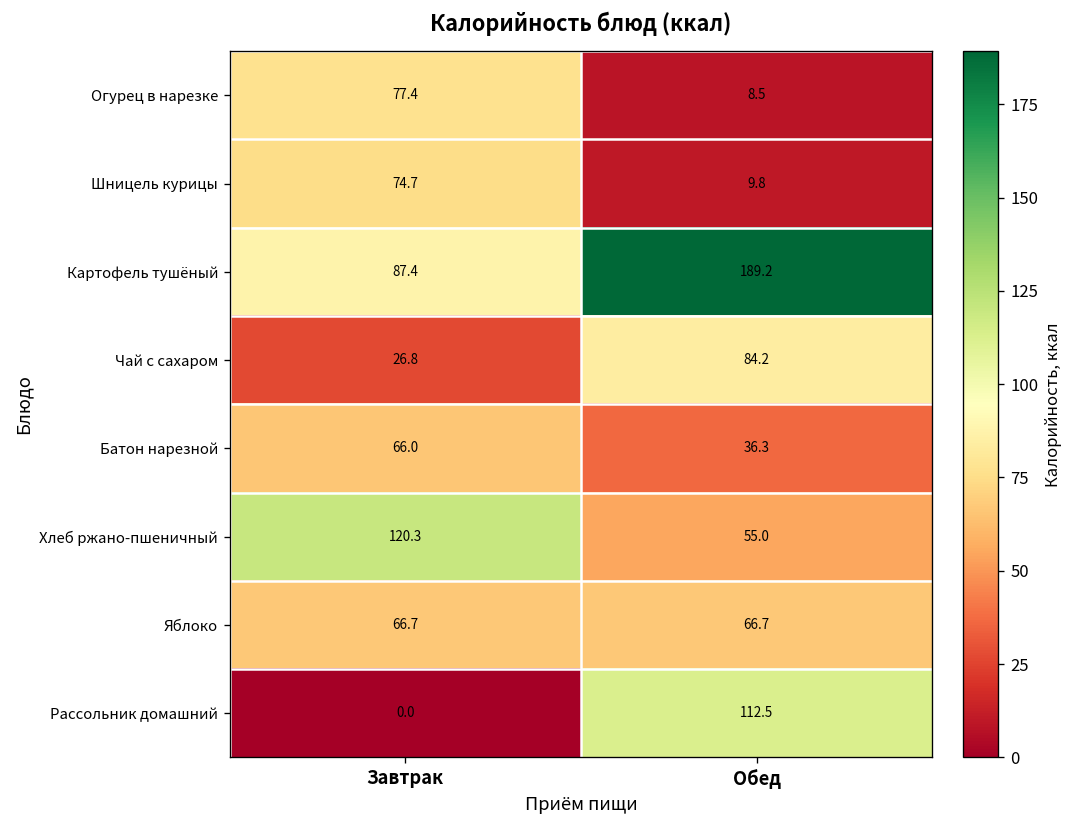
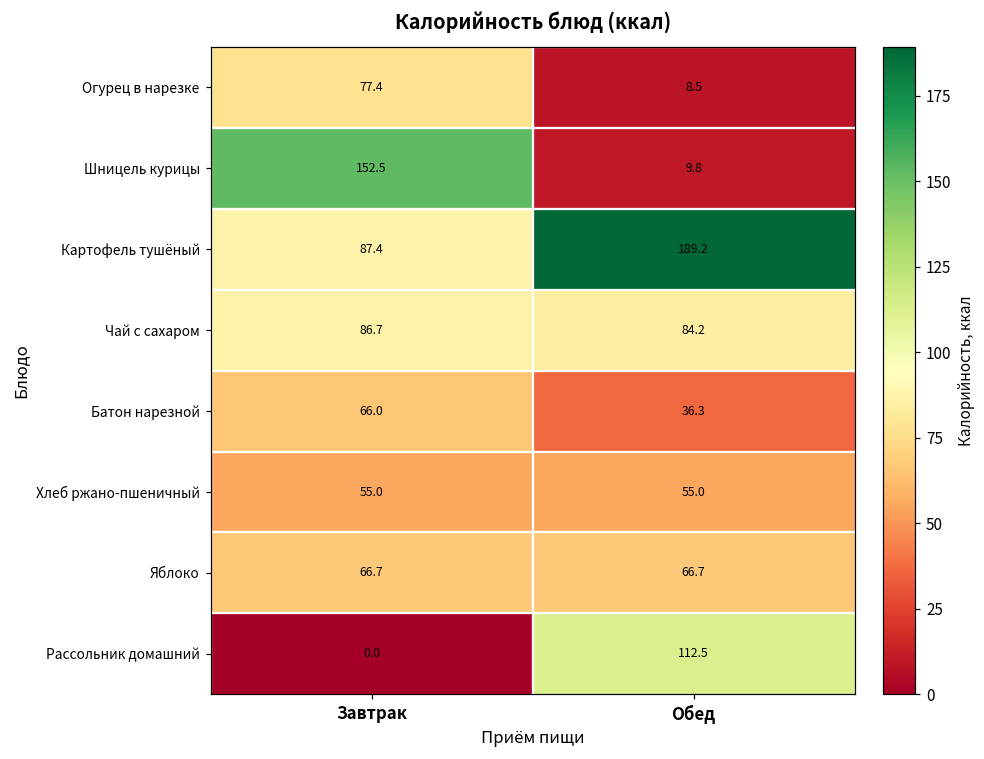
Шницель курицы, Завтрак: 74.7 -> 152.5
Чай с сахаром, Завтрак: 26.8 -> 86.7
Хлеб ржано-пшеничный, Завтрак: 120.3 -> 55.0
